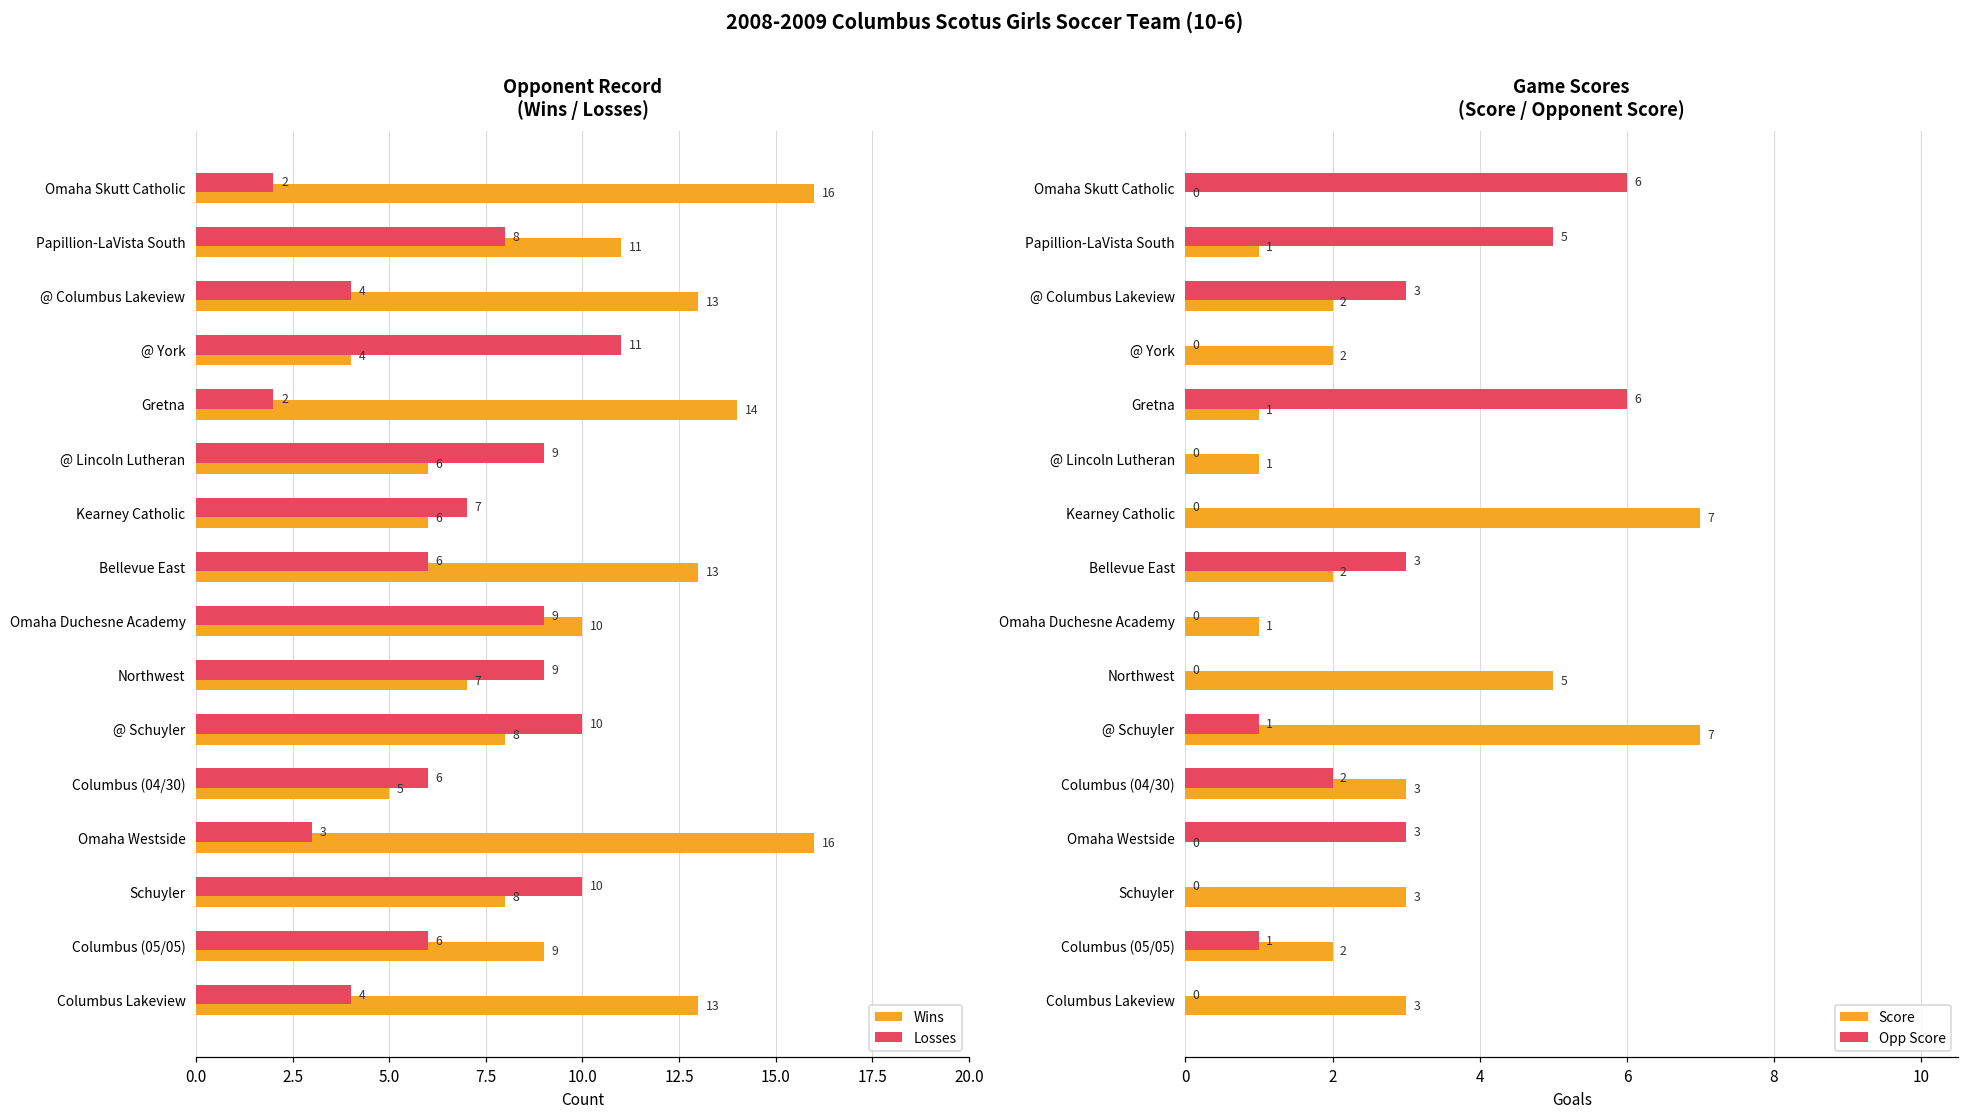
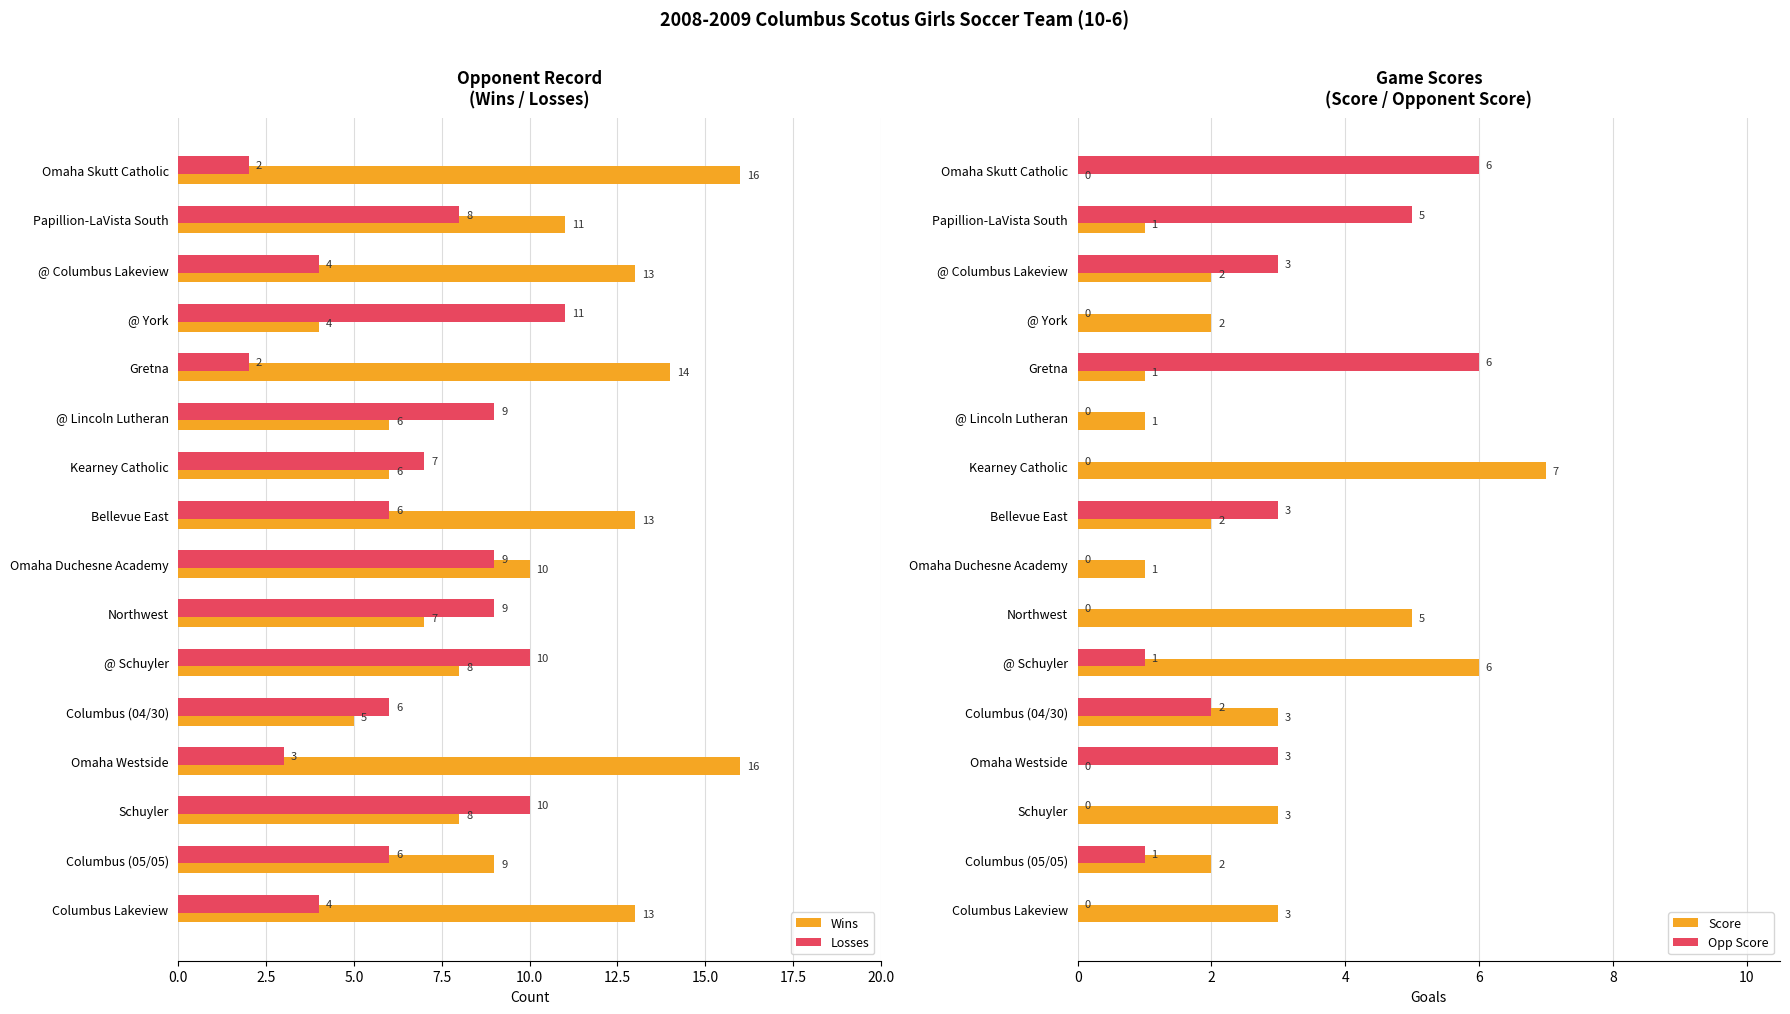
Game Scores (Score / Opponent Score), Score, @ Schuyler: 7 -> 6
